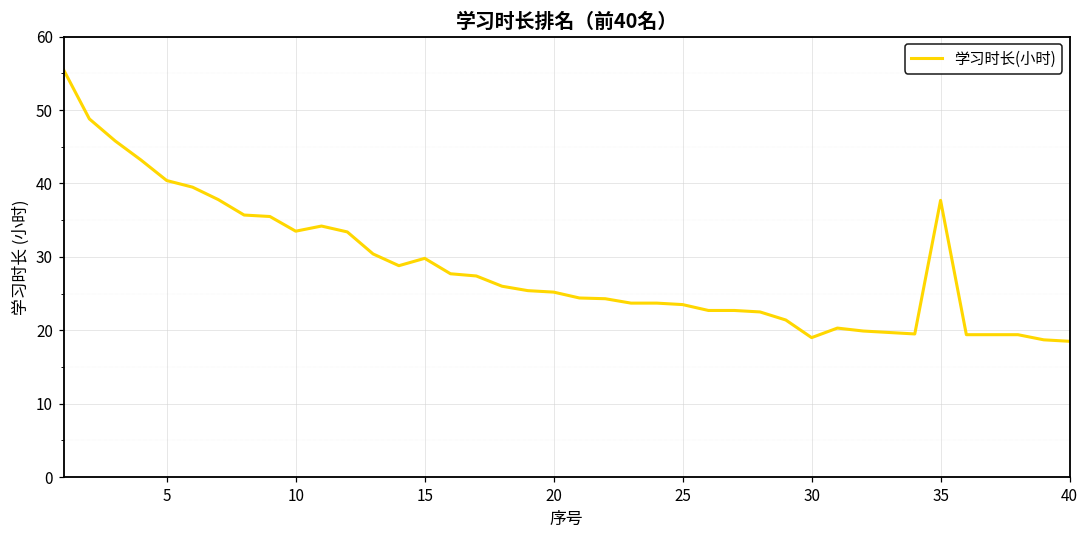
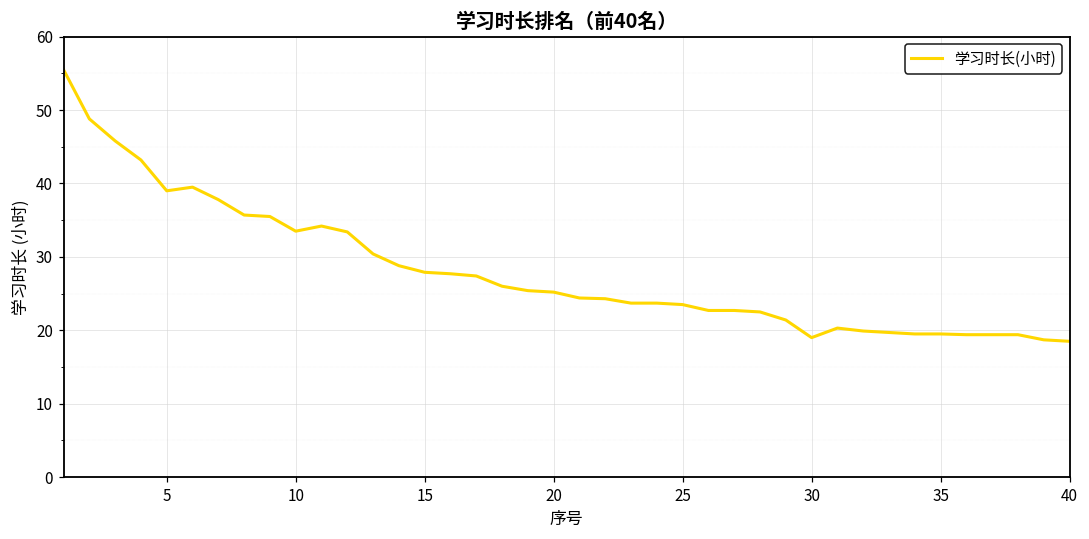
5: 40 -> 39
15: 30 -> 28
35: 38 -> 20
